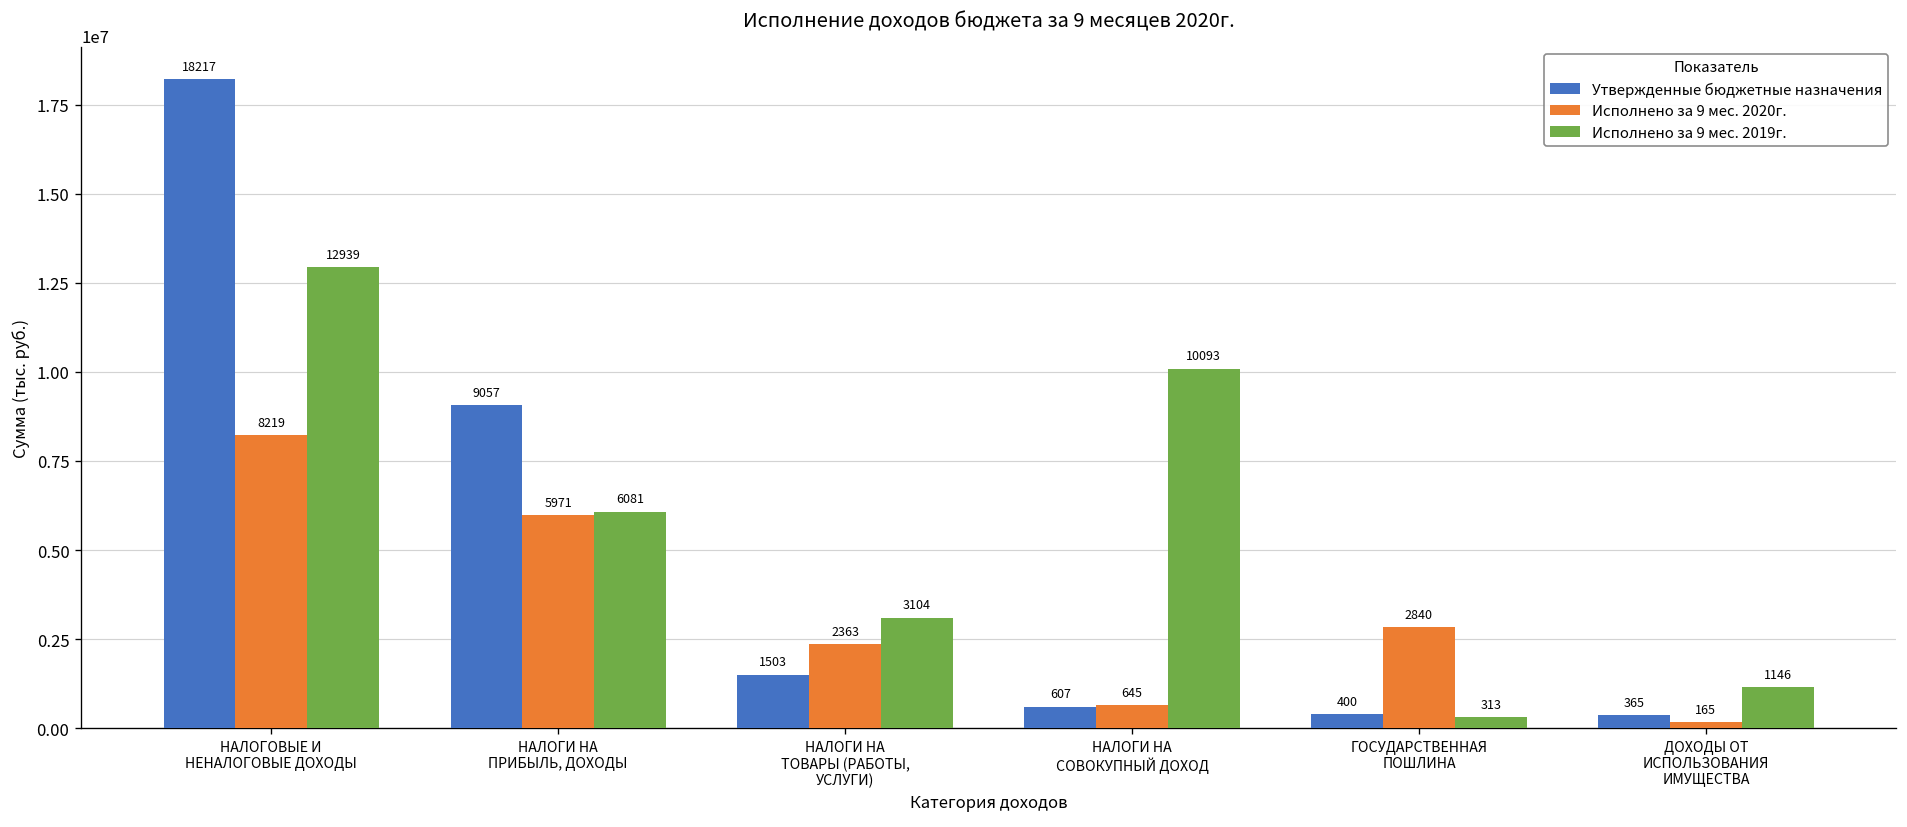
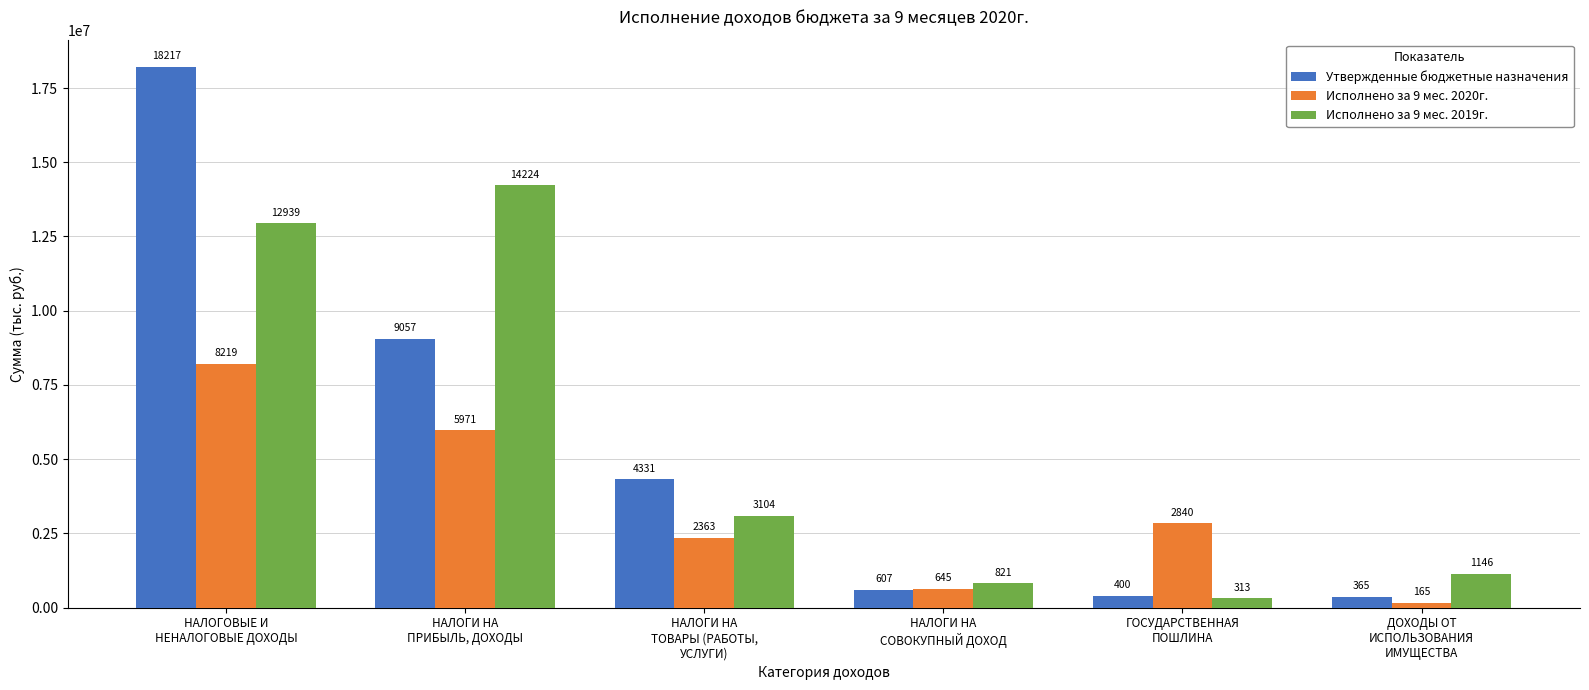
Исполнено за 9 мес. 2019г., НАЛОГИ НА ПРИБЫЛЬ, ДОХОДЫ: 6081 -> 14224
Утвержденные бюджетные назначения, НАЛОГИ НА ТОВАРЫ (РАБОТЫ, УСЛУГИ): 1503 -> 4331
Исполнено за 9 мес. 2019г., НАЛОГИ НА СОВОКУПНЫЙ ДОХОД: 10093 -> 821
